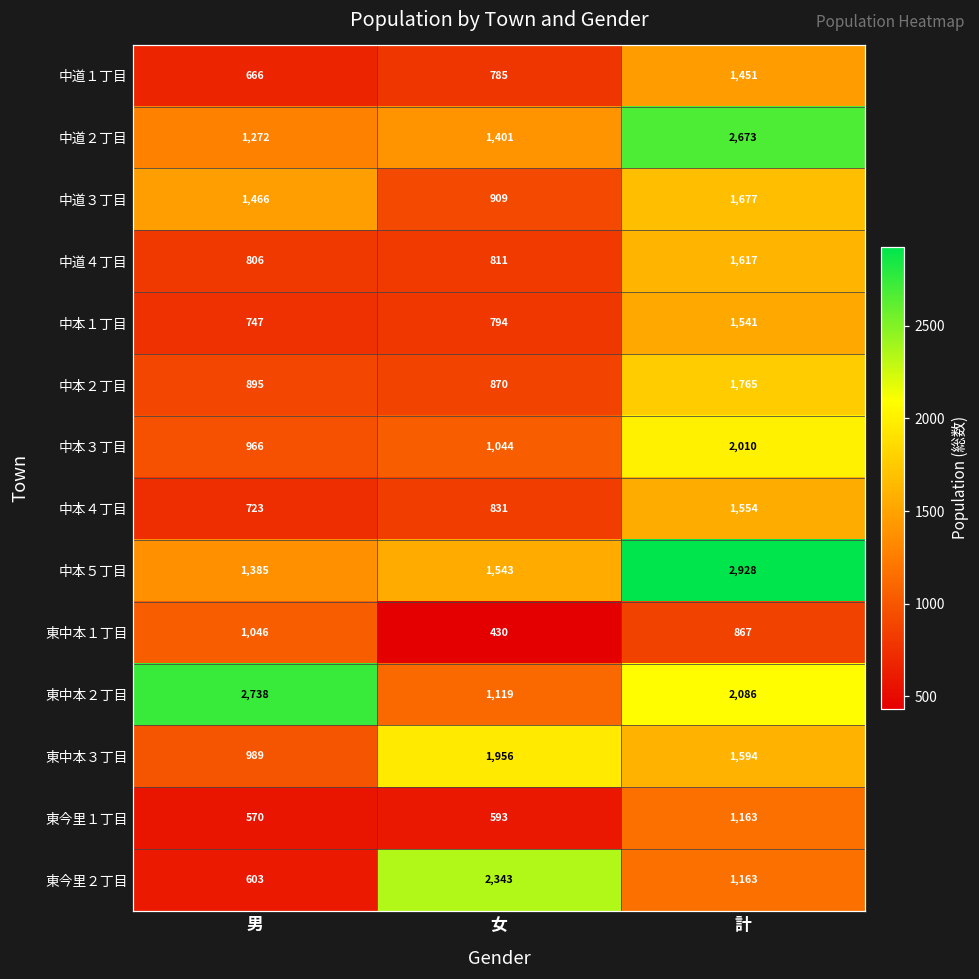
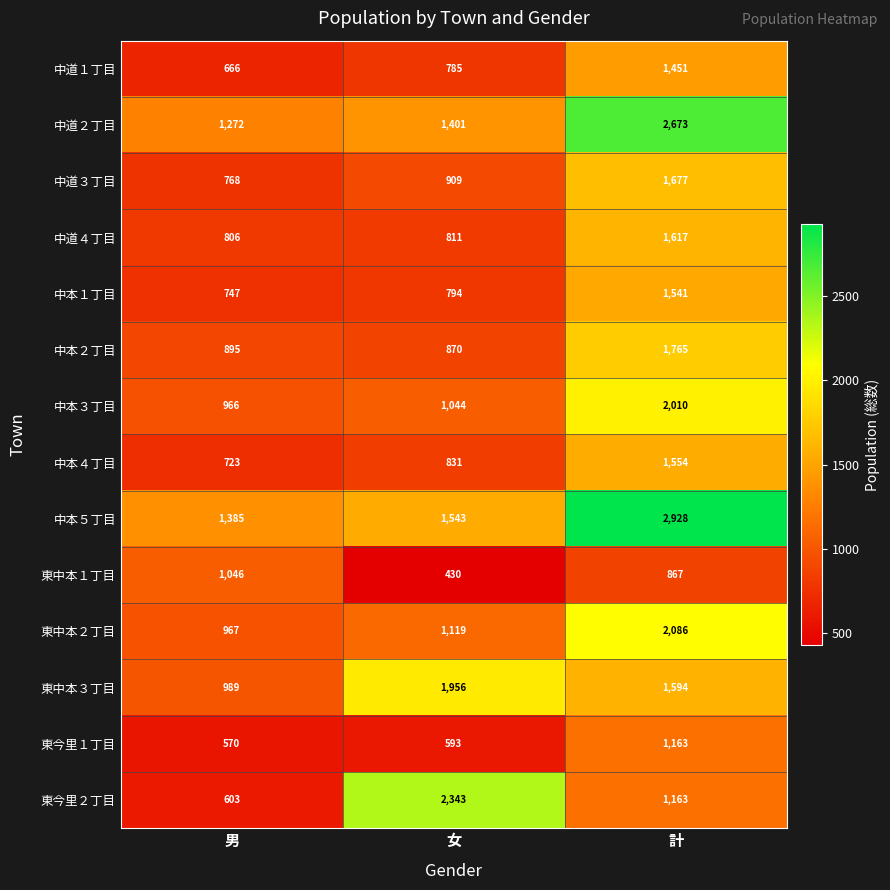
中道３丁目, 男: 1,466 -> 768
東中本２丁目, 男: 2,738 -> 967
